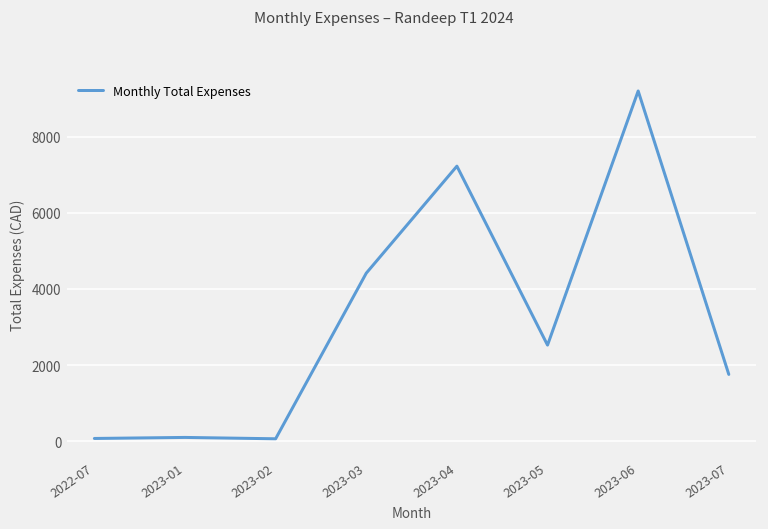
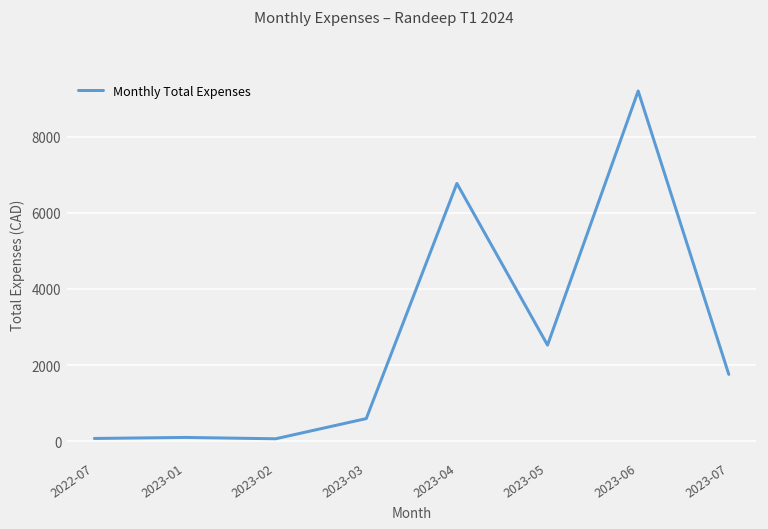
2023-03: 4400 -> 600
2023-04: 7200 -> 6800
